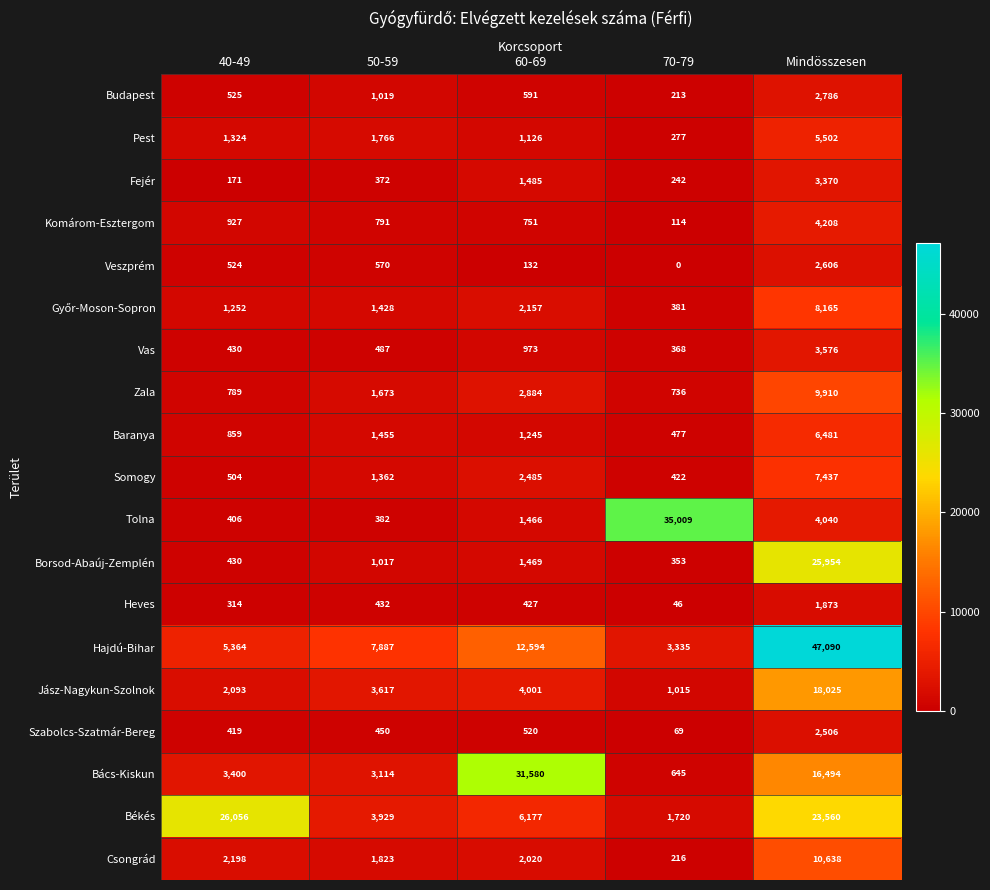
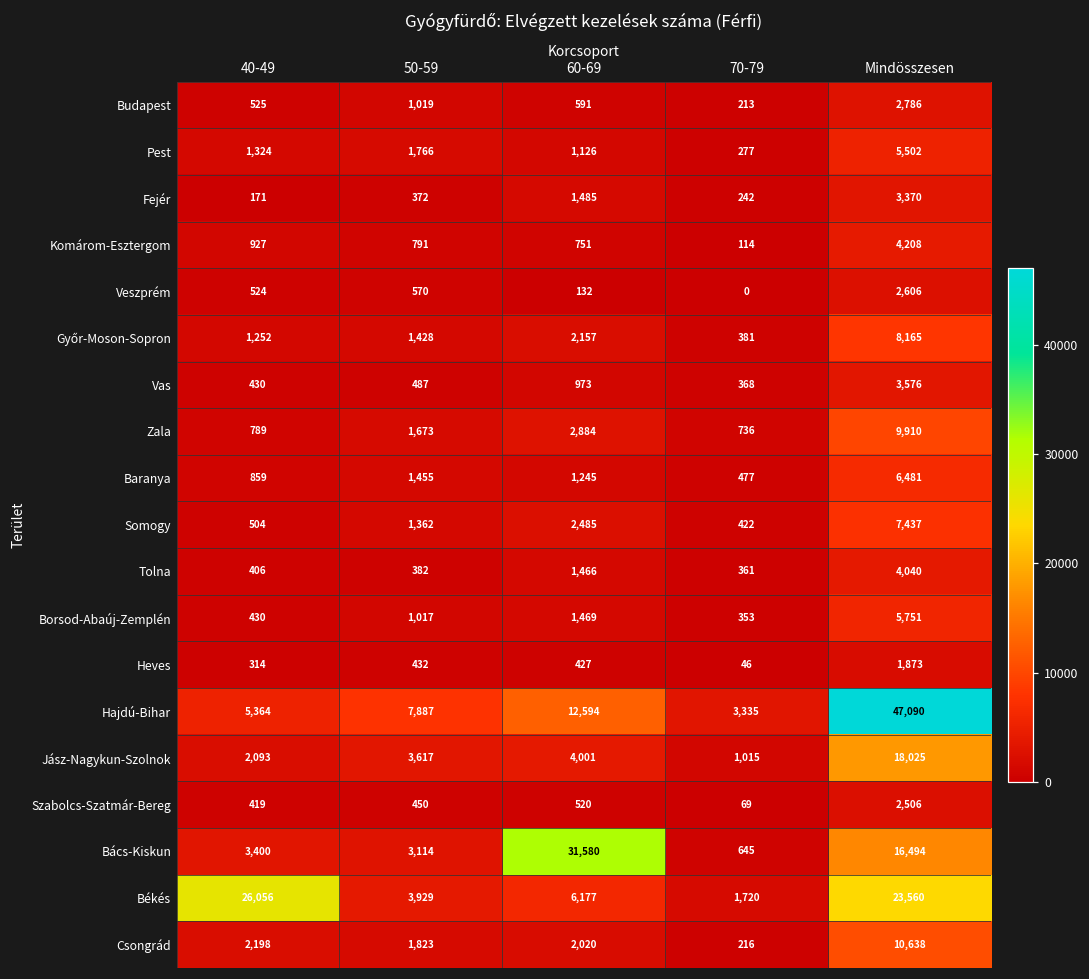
Tolna, 70-79: 35,009 -> 361
Borsod-Abaúj-Zemplén, Mindösszesen: 25,954 -> 5,751
